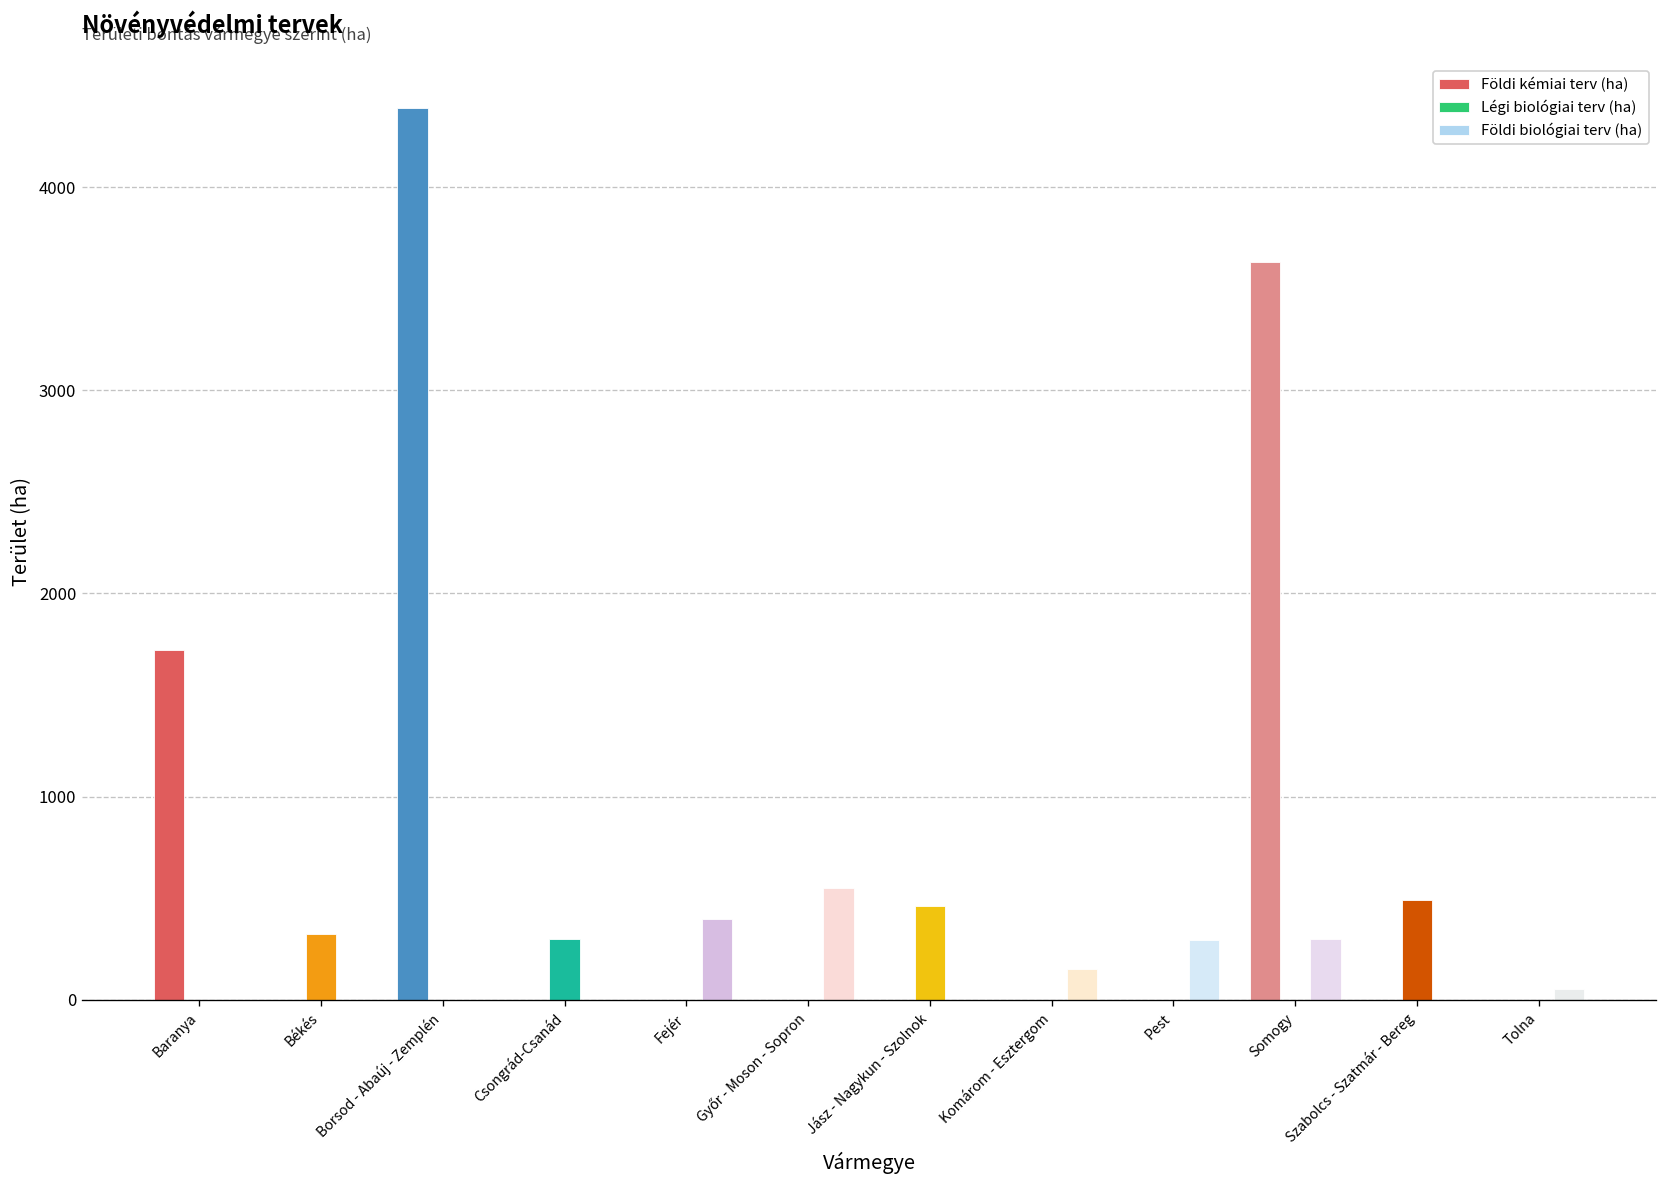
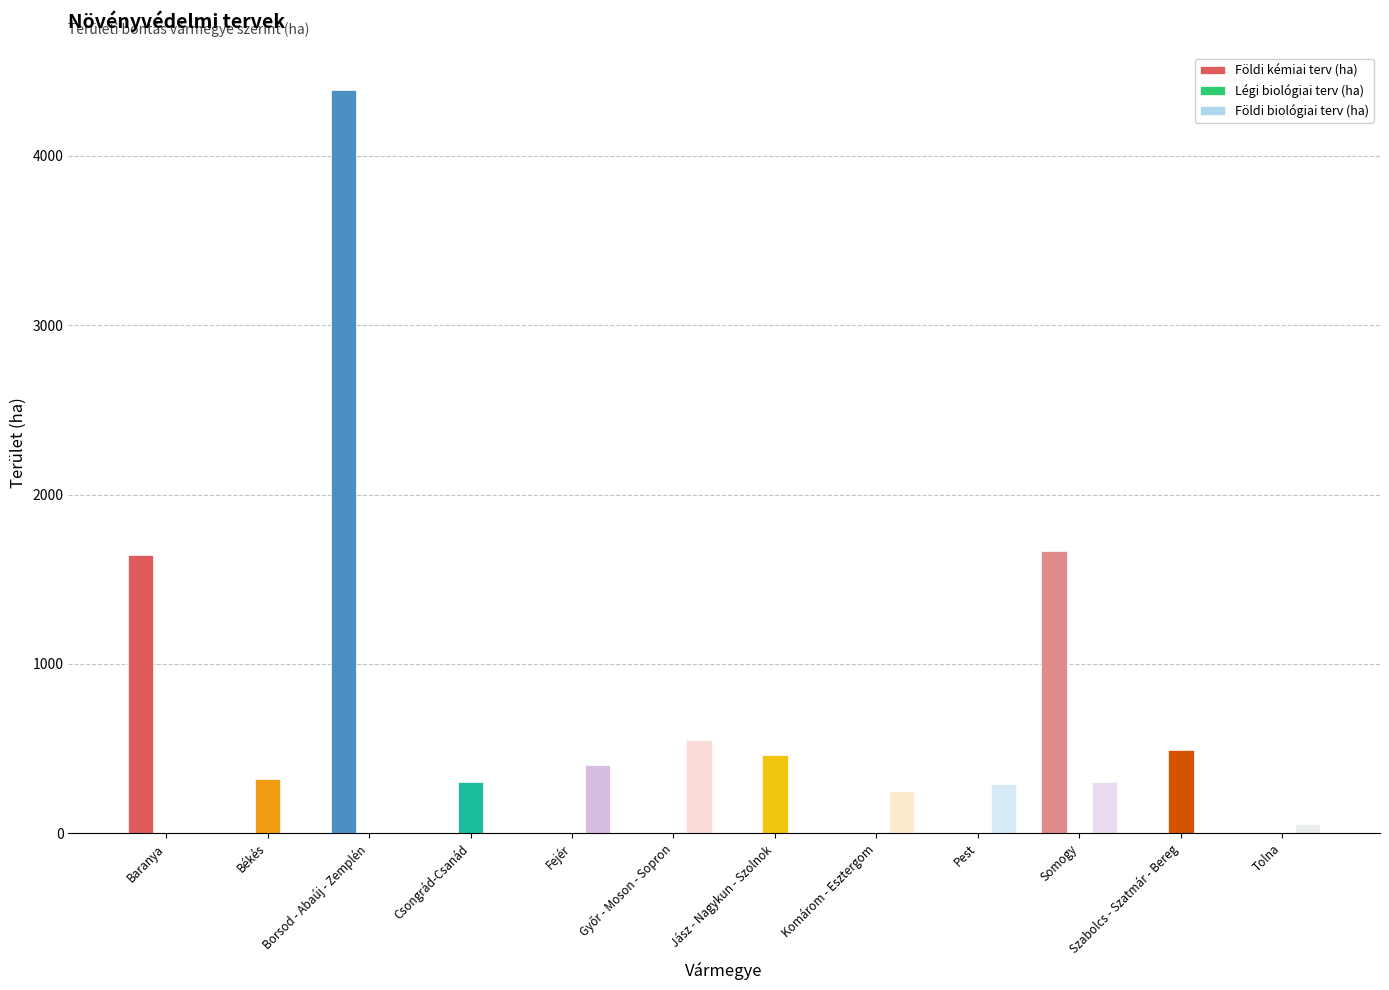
Földi kémiai terv (ha), Baranya: 1720 -> 1650
Földi biológiai terv (ha), Komárom - Esztergom: 150 -> 250
Földi kémiai terv (ha), Somogy: 3630 -> 1670
